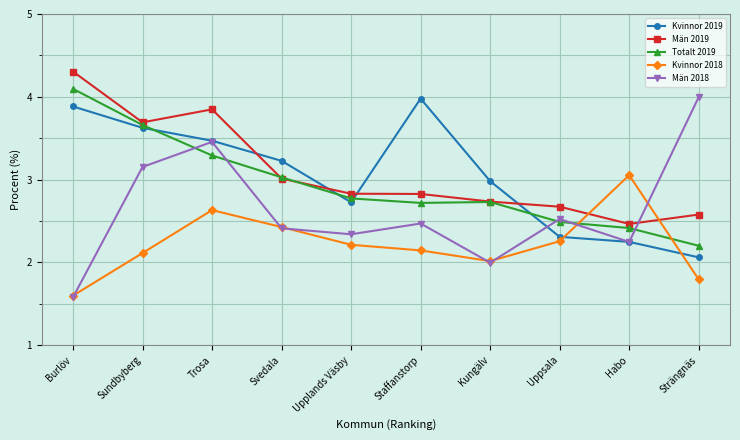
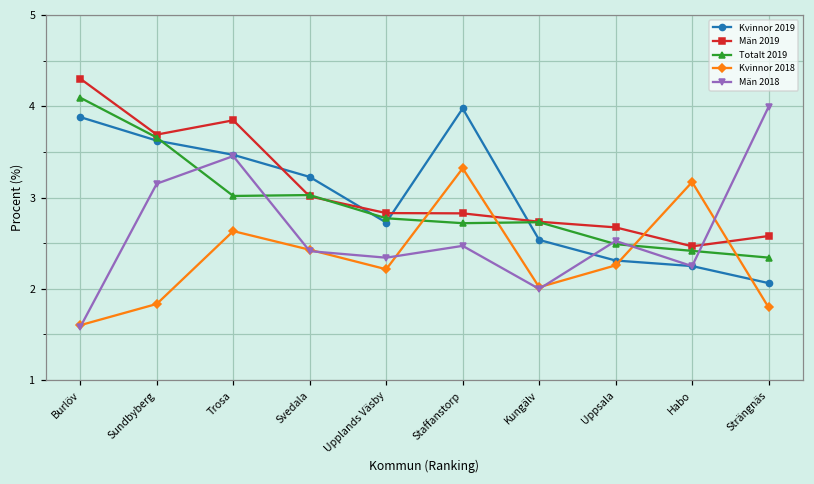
Kvinnor 2018, Sundbyberg: 2.1 -> 1.8
Totalt 2019, Trosa: 3.3 -> 3.0
Kvinnor 2018, Staffanstorp: 2.1 -> 3.3
Kvinnor 2019, Kungälv: 3.0 -> 2.5
Kvinnor 2018, Habo: 3.1 -> 3.2
Totalt 2019, Strängnäs: 2.2 -> 2.3
